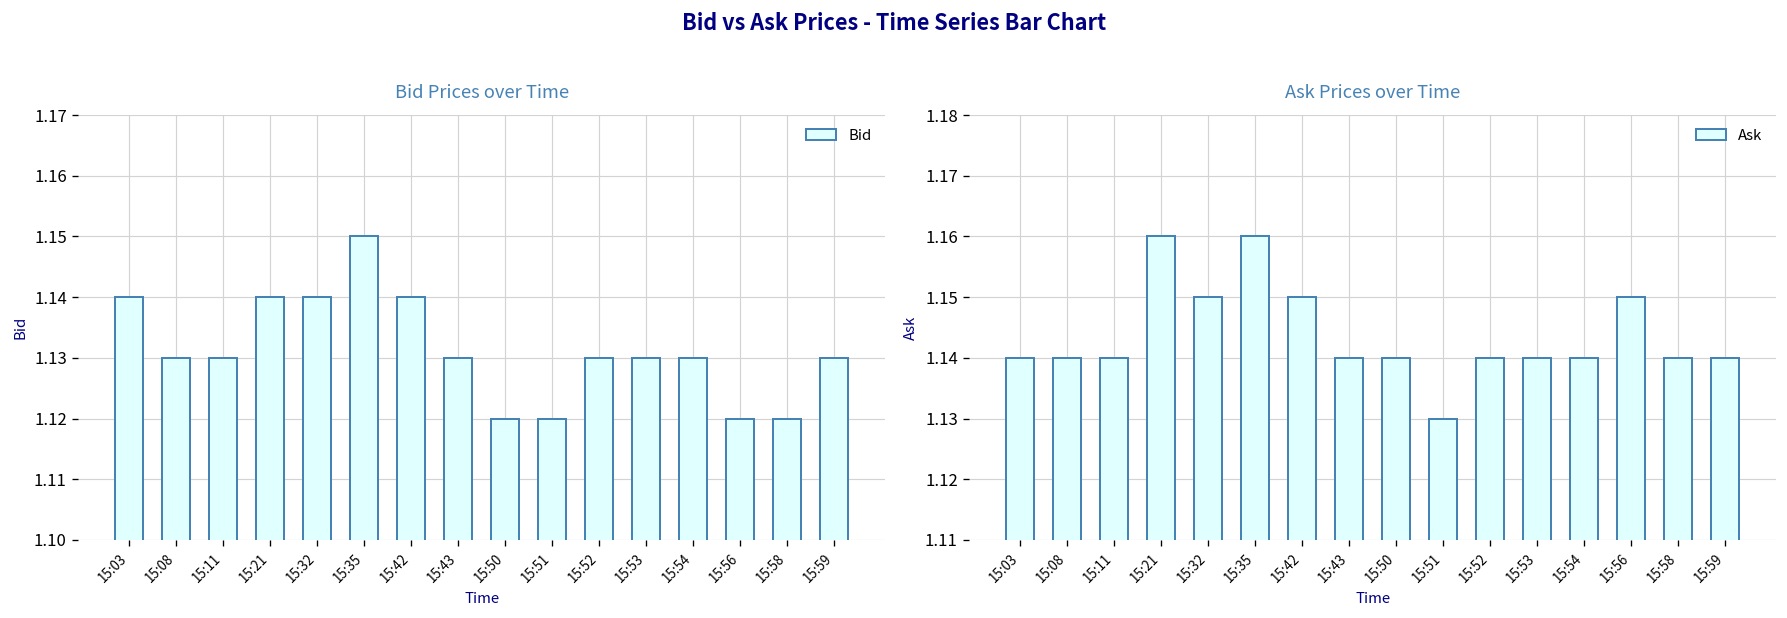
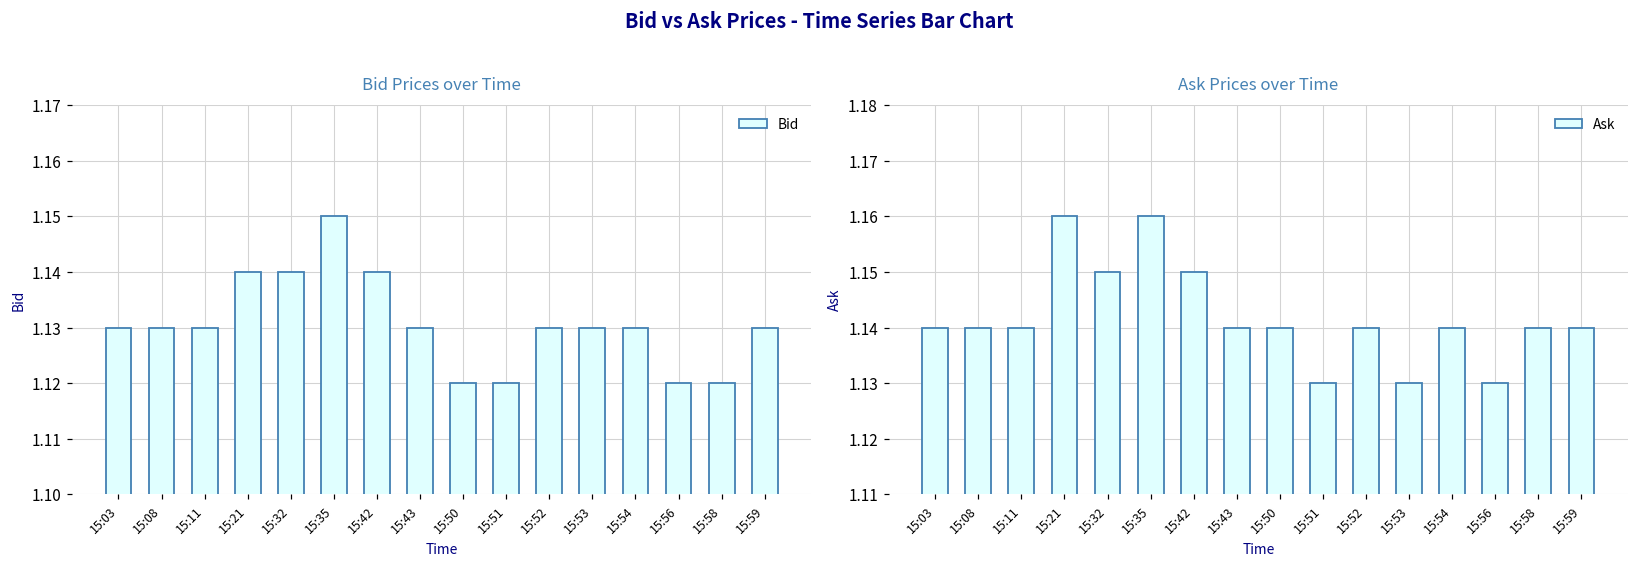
Bid Prices over Time, 15:03: 1.14 -> 1.13
Ask Prices over Time, 15:53: 1.14 -> 1.13
Ask Prices over Time, 15:56: 1.15 -> 1.13
